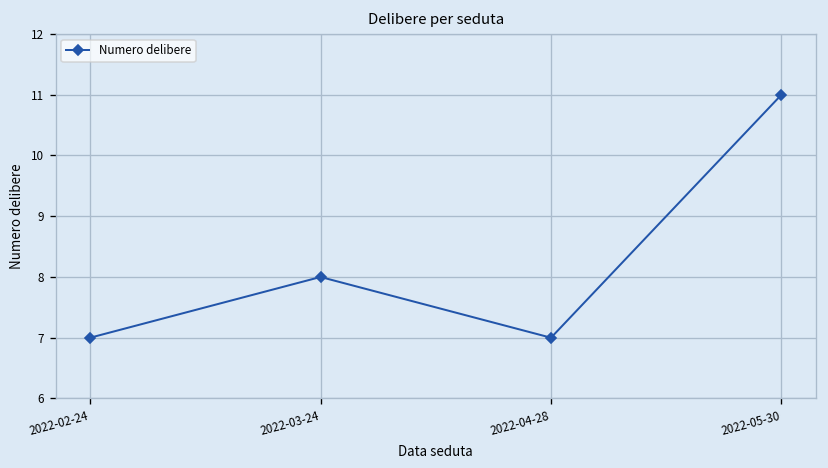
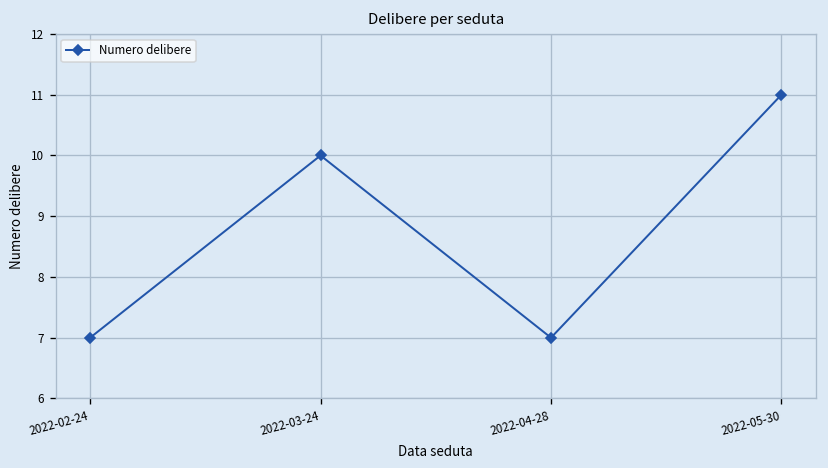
2022-03-24: 8 -> 10
